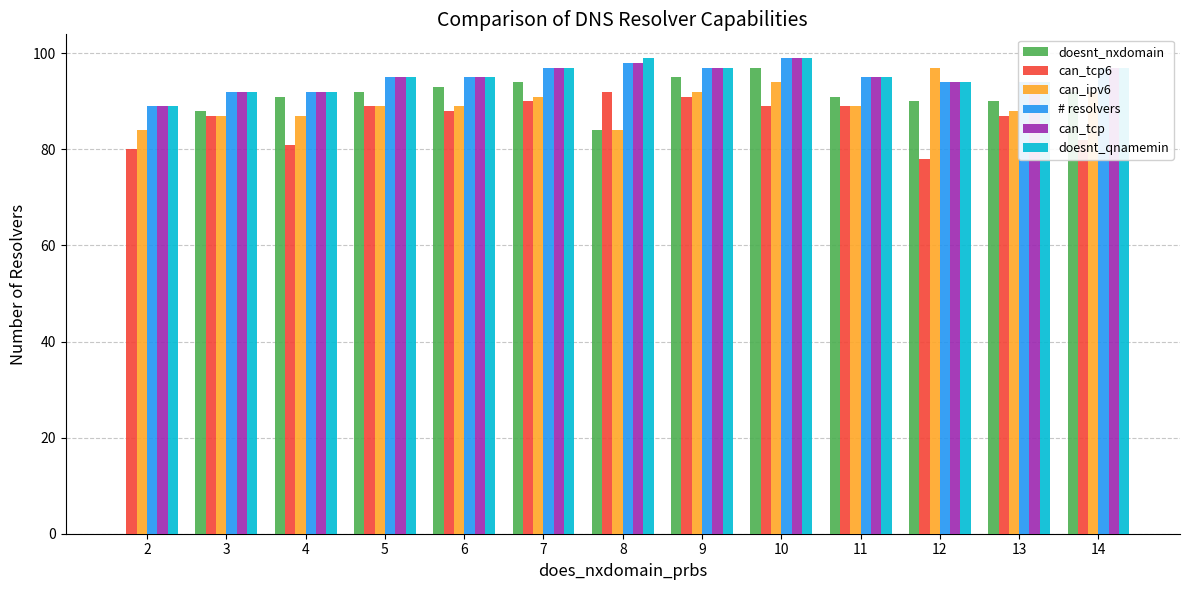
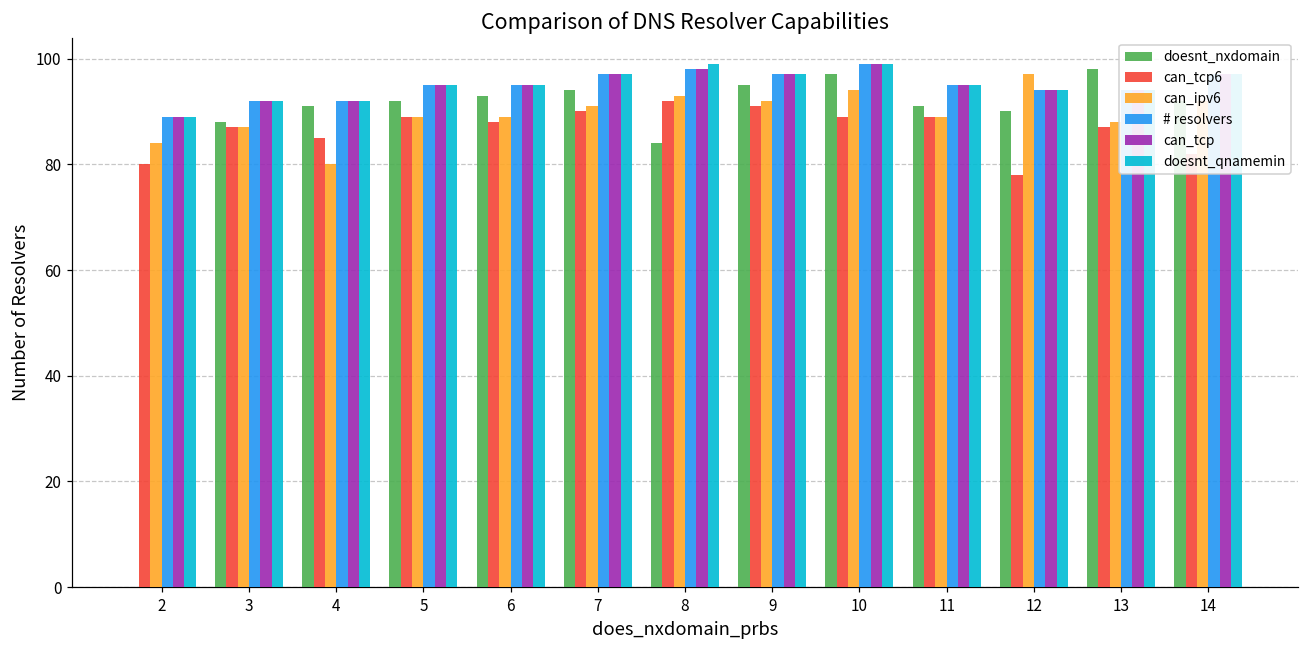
can_tcp6, 4: 81 -> 85
can_ipv6, 4: 87 -> 80
can_ipv6, 8: 84 -> 93
doesnt_nxdomain, 13: 90 -> 98
